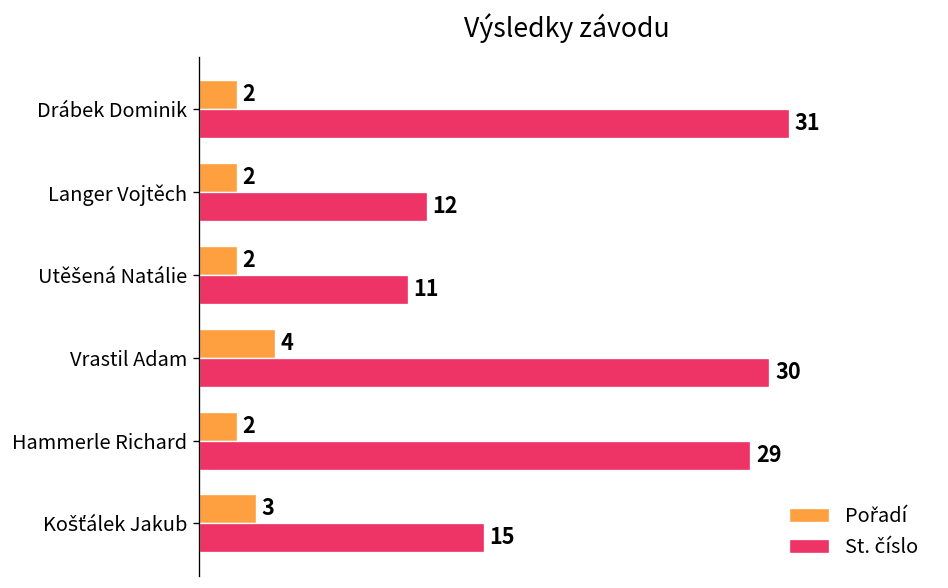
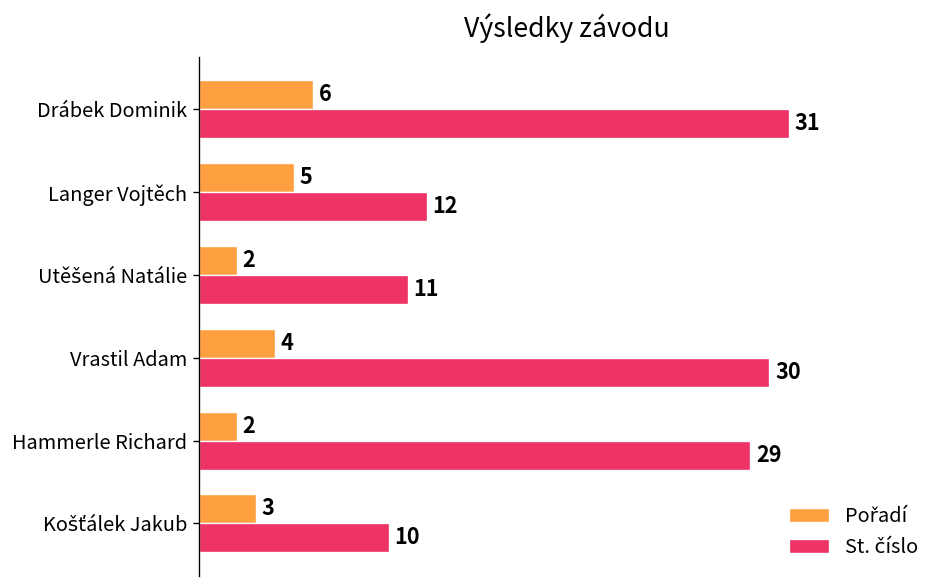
Pořadí, Drábek Dominik: 2 -> 6
Pořadí, Langer Vojtěch: 2 -> 5
St. číslo, Košťálek Jakub: 15 -> 10
